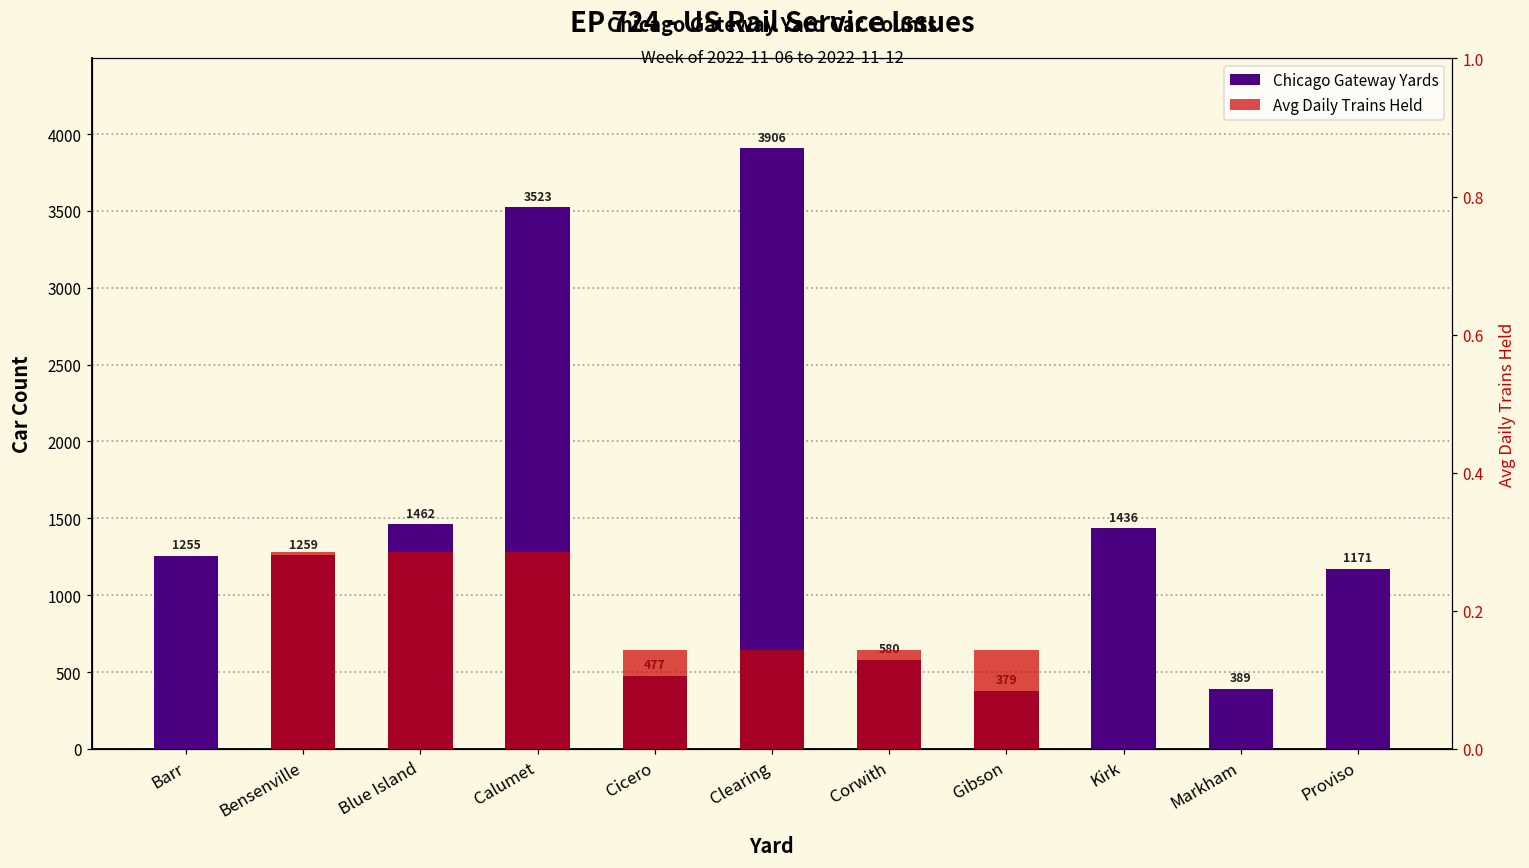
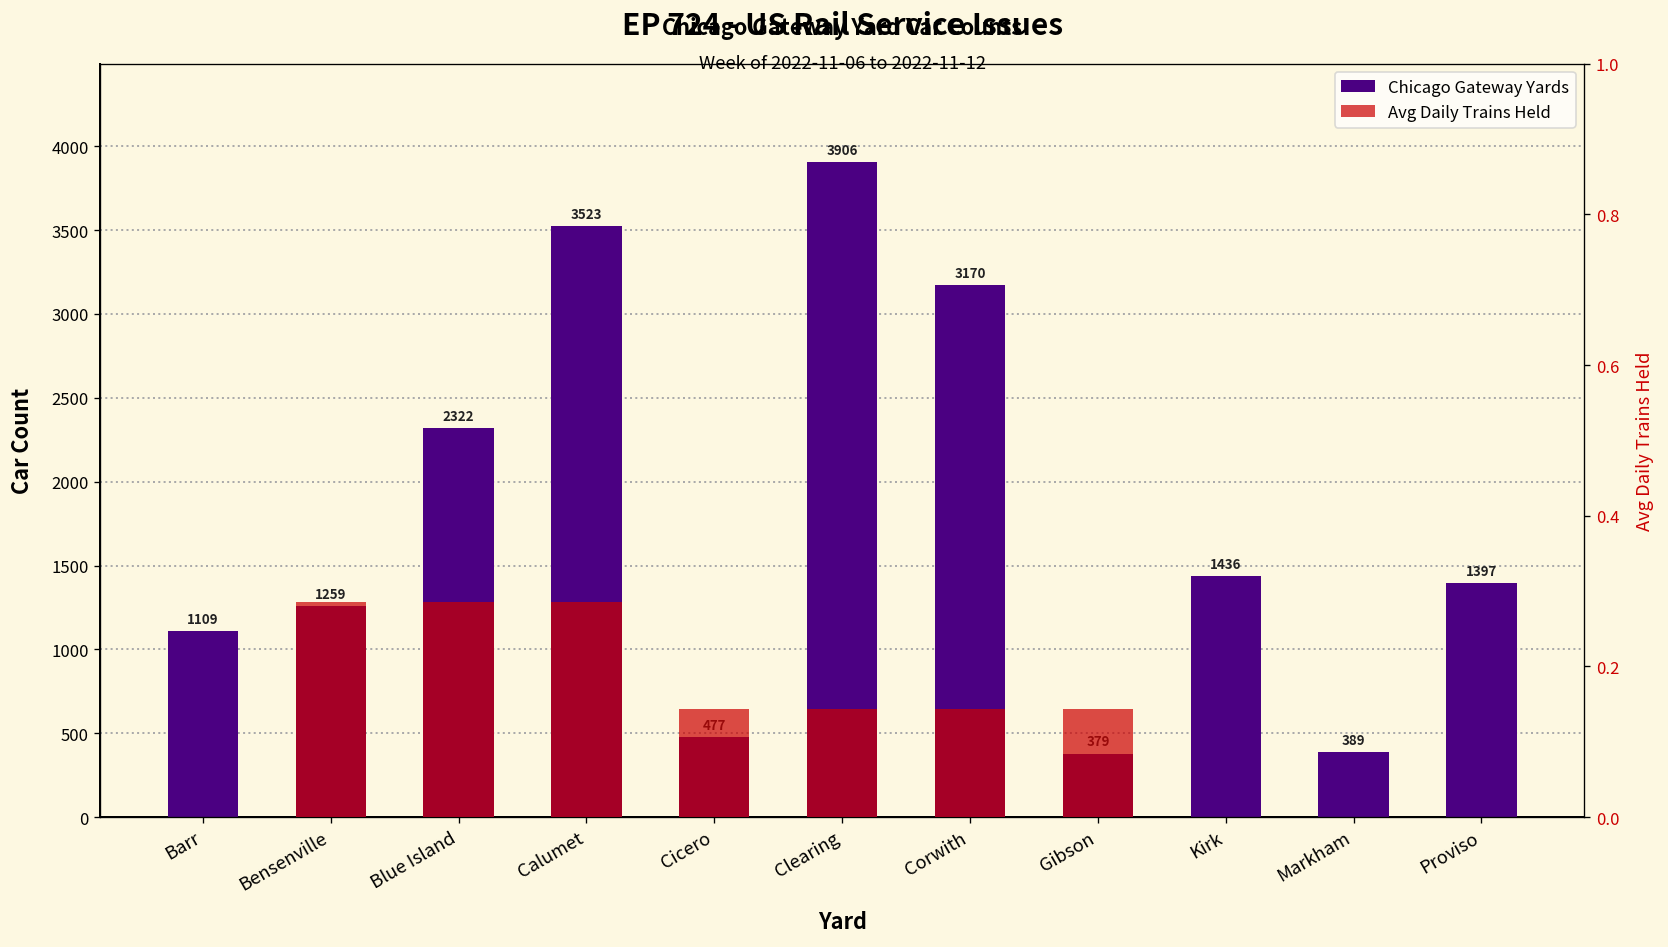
Chicago Gateway Yards, Barr: 1255 -> 1109
Chicago Gateway Yards, Blue Island: 1462 -> 2322
Chicago Gateway Yards, Corwith: 580 -> 3170
Chicago Gateway Yards, Proviso: 1171 -> 1397
